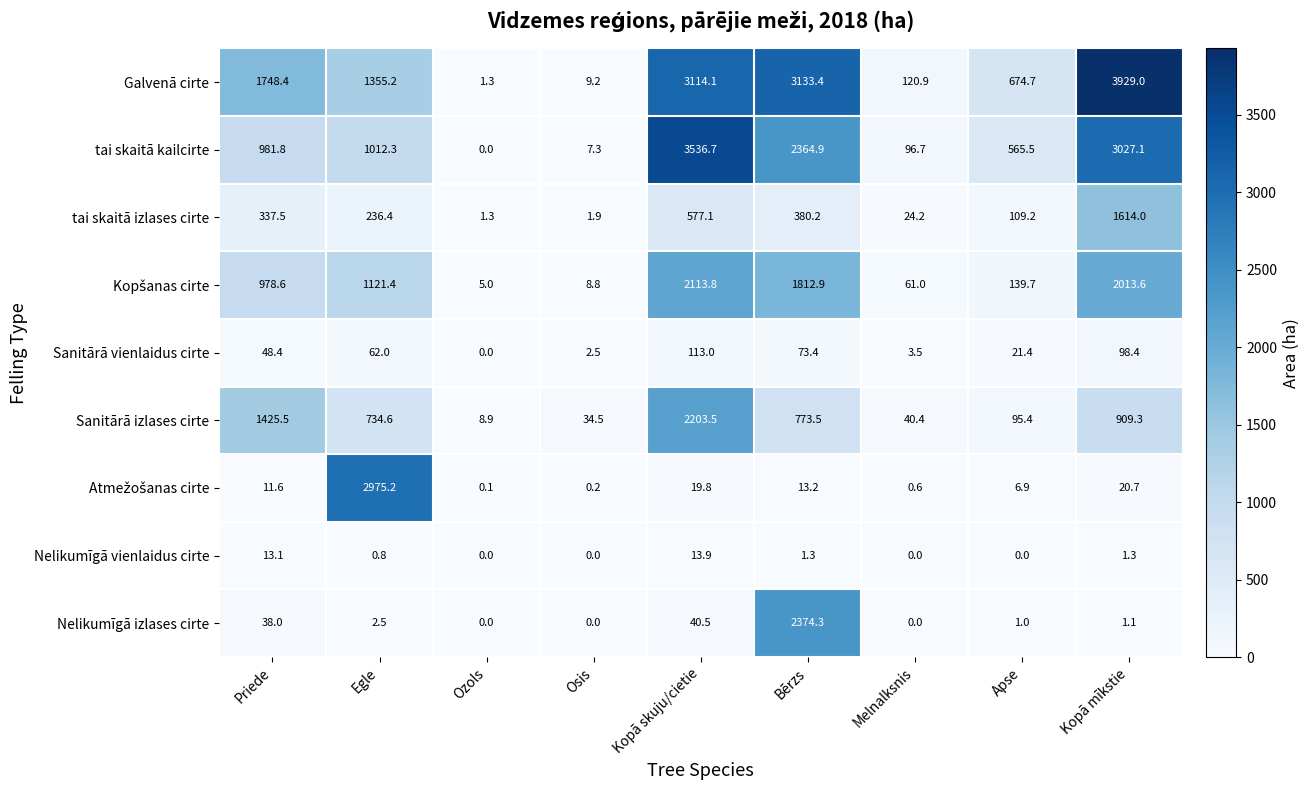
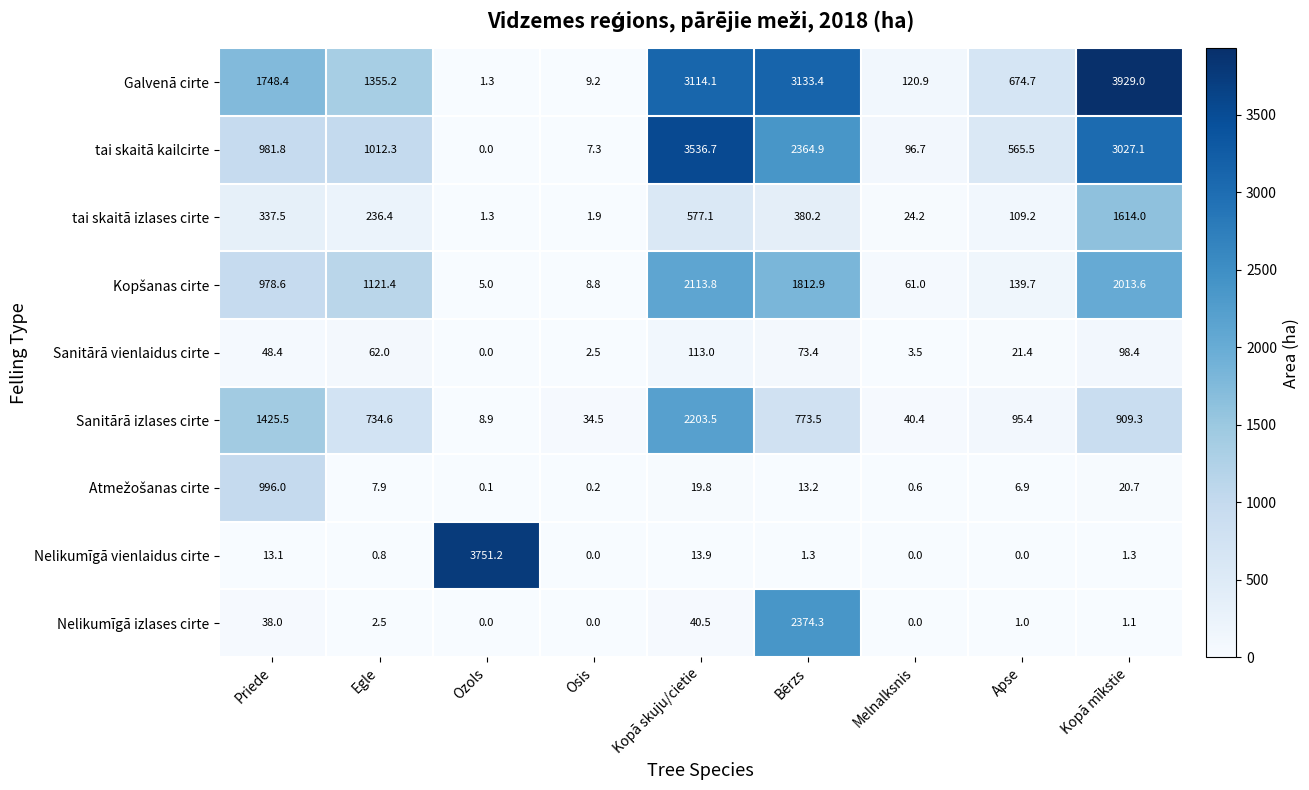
Atmežošanas cirte, Priede: 11.6 -> 996.0
Atmežošanas cirte, Egle: 2975.2 -> 7.9
Nelikumīgā vienlaidus cirte, Ozols: 0.0 -> 3751.2
